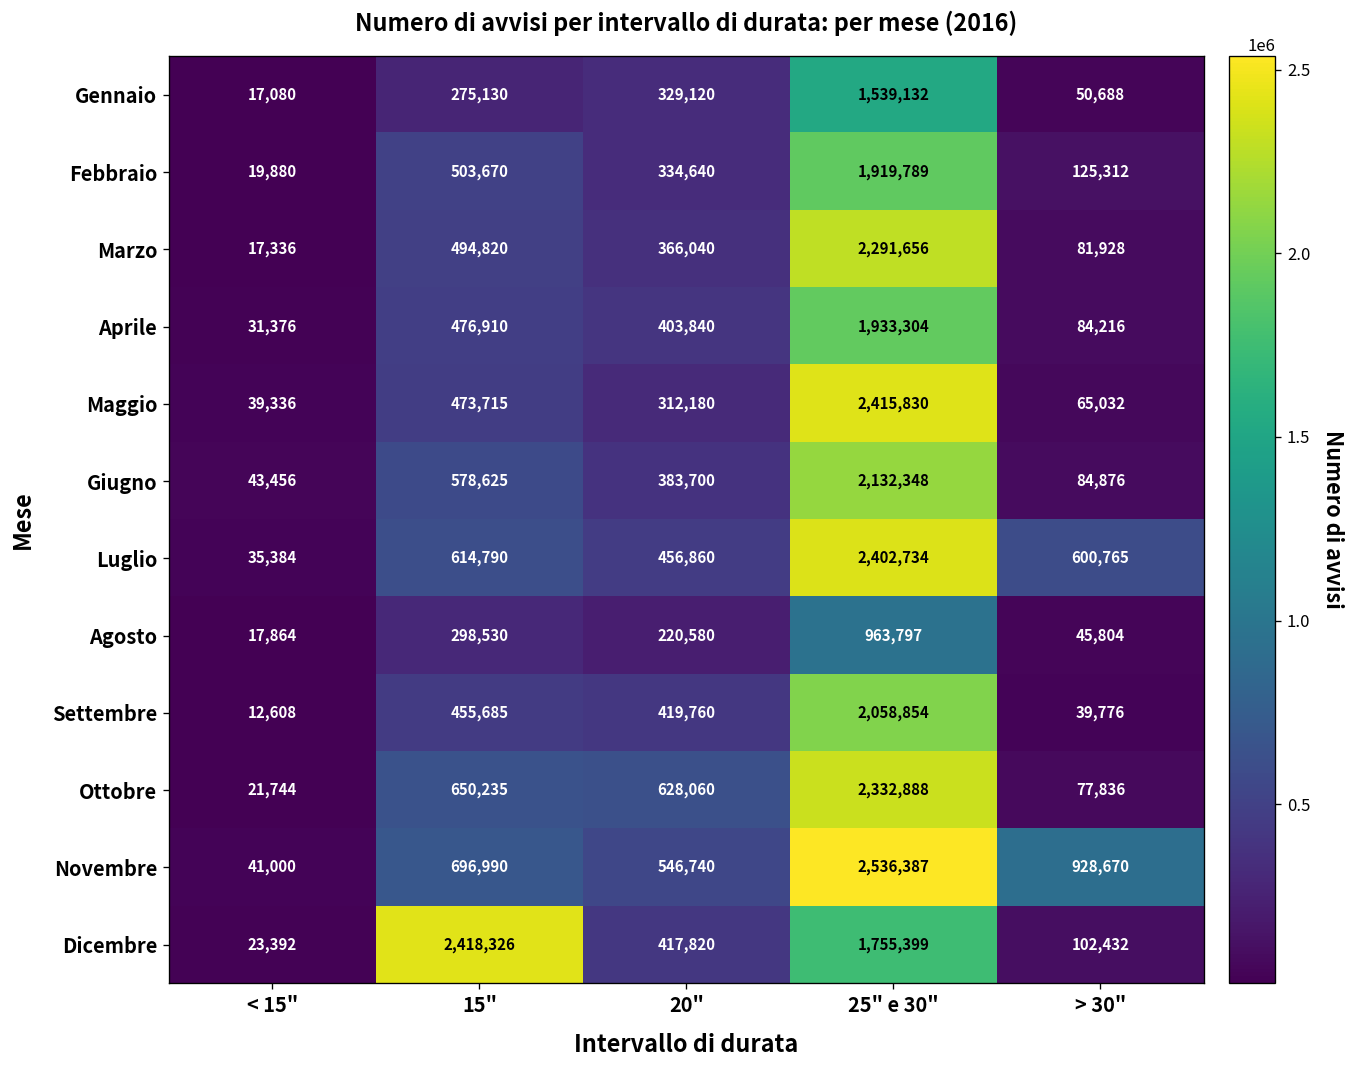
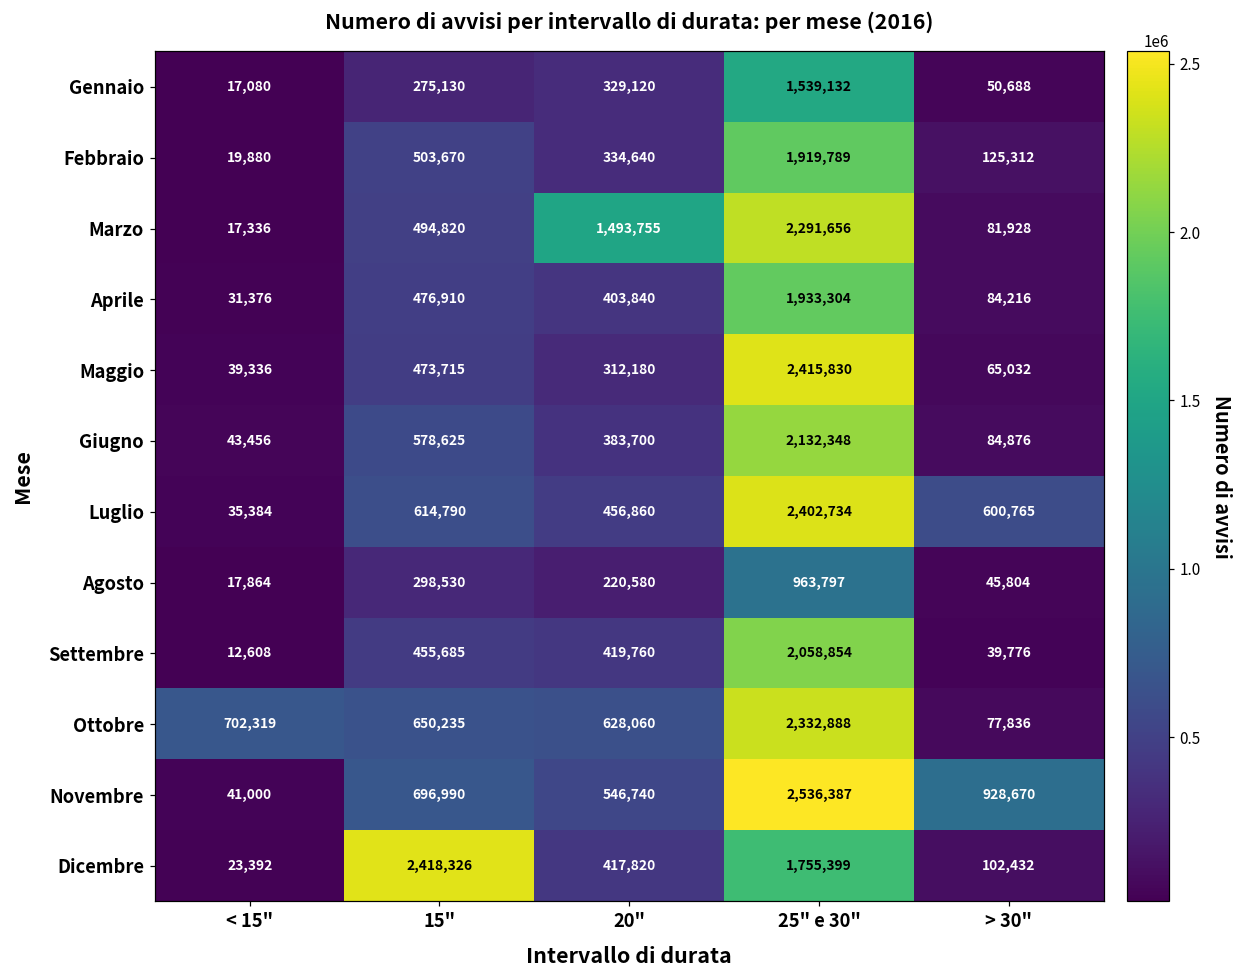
Marzo, 20": 366,040 -> 1,493,755
Ottobre, < 15": 21,744 -> 702,319
